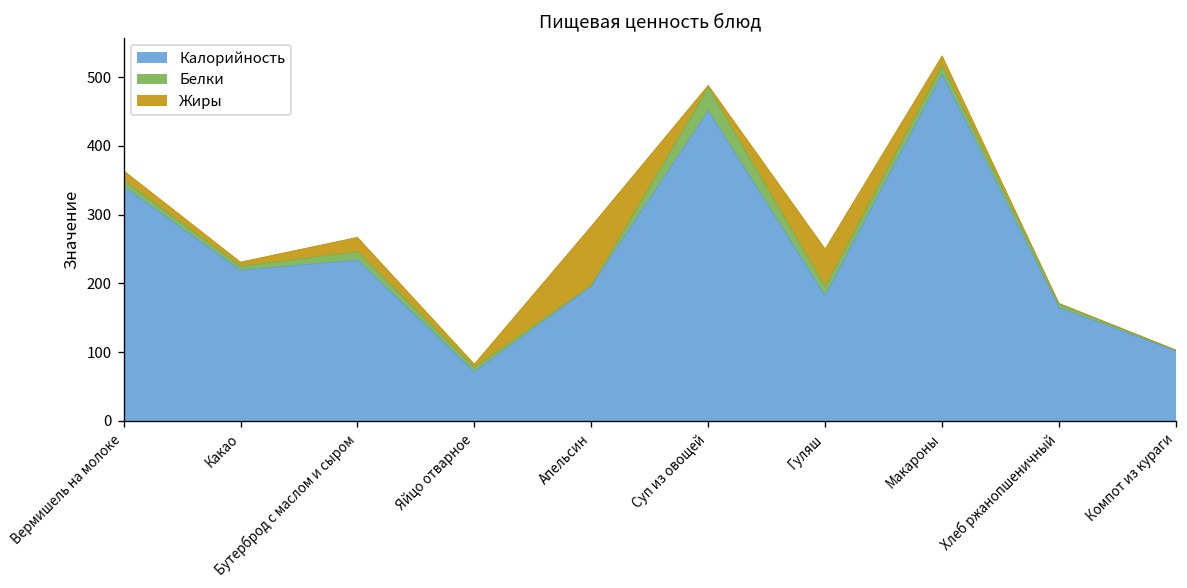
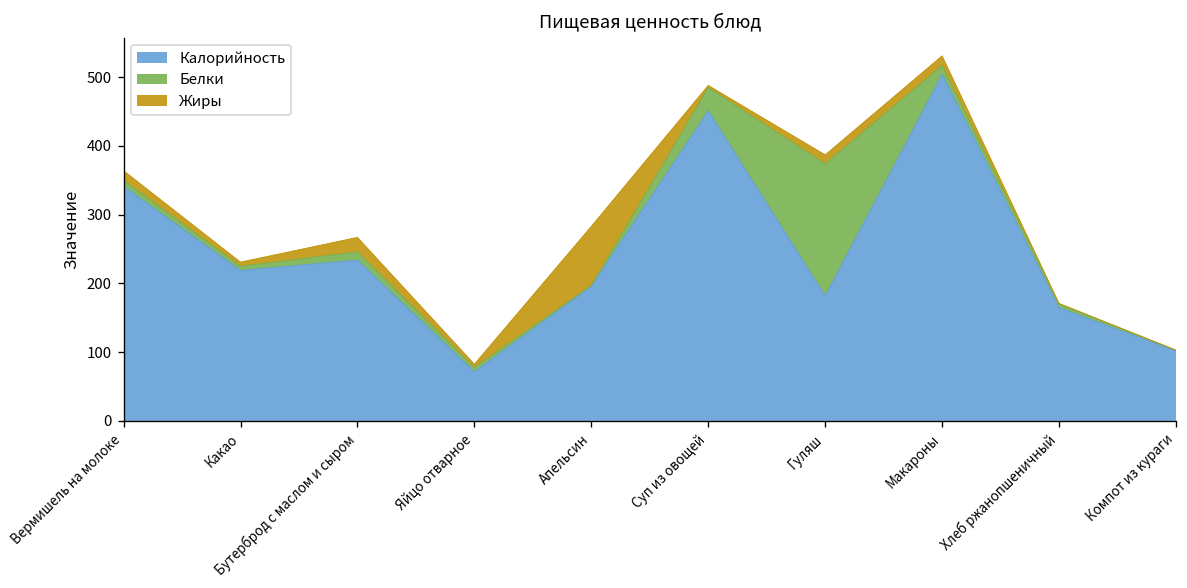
Белки, Гуляш: 10 -> 190
Жиры, Гуляш: 60 -> 10
